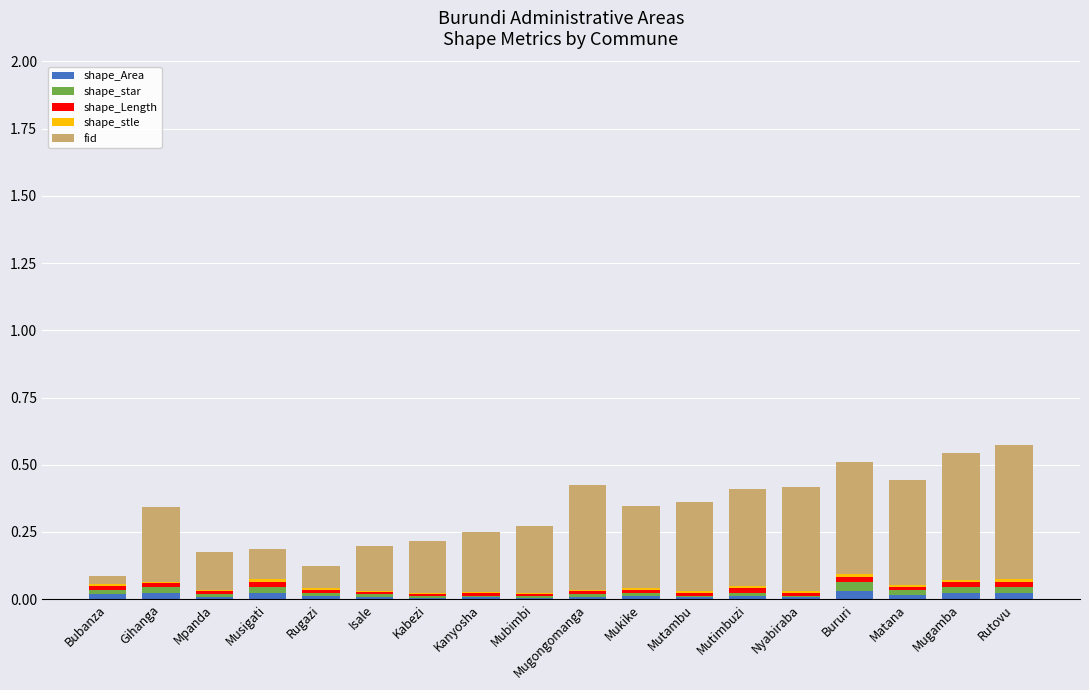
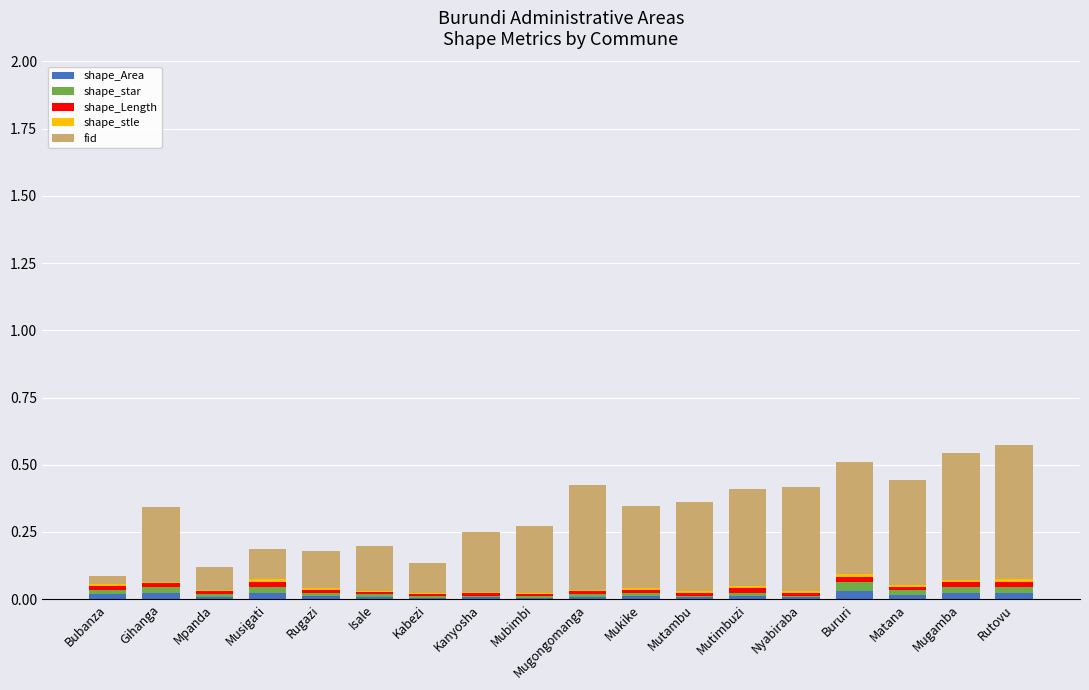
fid, Mpanda: 0.14 -> 0.08
fid, Rugazi: 0.08 -> 0.14
fid, Kabezi: 0.19 -> 0.11
